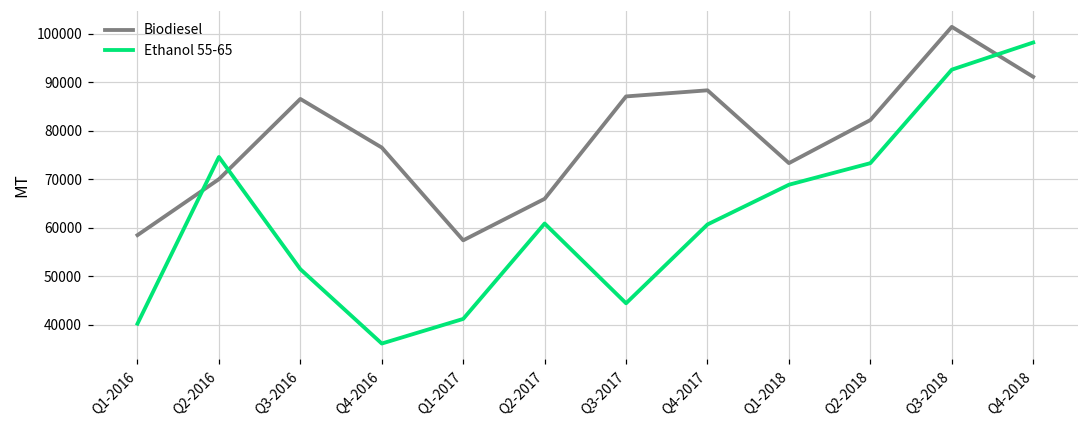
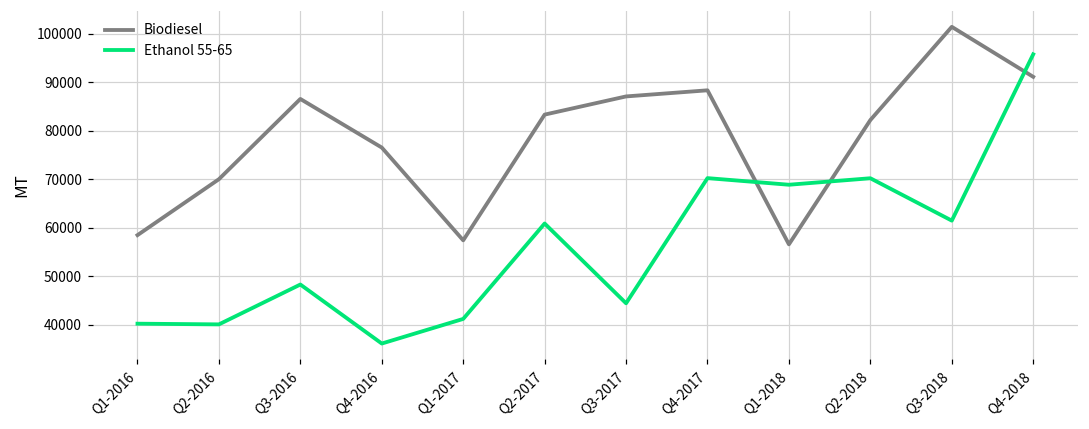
Ethanol 55-65, Q2-2016: 75000 -> 40000
Ethanol 55-65, Q3-2016: 52000 -> 48000
Biodiesel, Q2-2017: 66000 -> 83000
Ethanol 55-65, Q4-2017: 61000 -> 70000
Biodiesel, Q1-2018: 73000 -> 57000
Ethanol 55-65, Q2-2018: 73000 -> 70000
Ethanol 55-65, Q3-2018: 93000 -> 62000
Ethanol 55-65, Q4-2018: 98000 -> 96000
